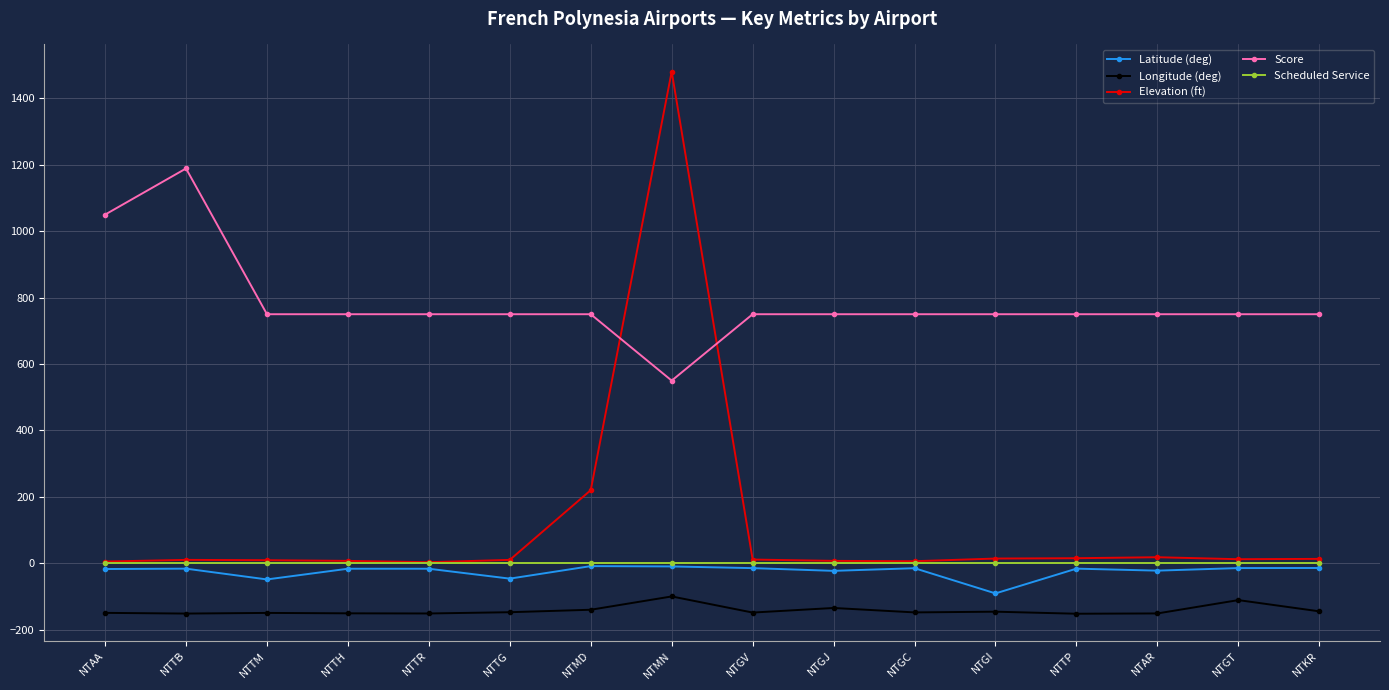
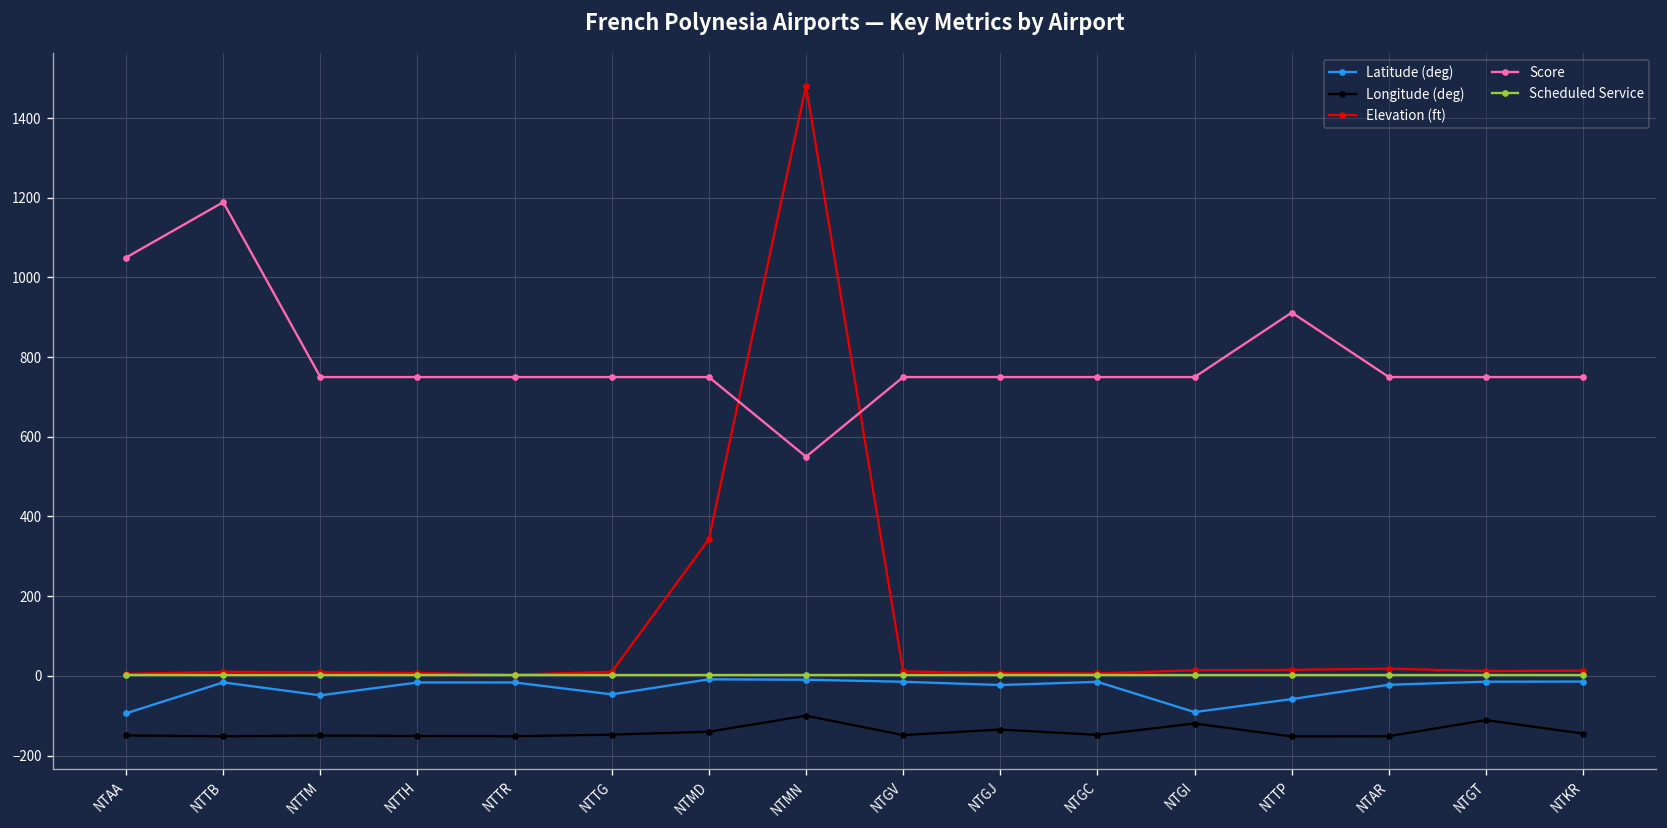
Latitude (deg), NTAA: -20 -> -90
Elevation (ft), NTMD: 220 -> 340
Longitude (deg), NTGI: -150 -> -120
Latitude (deg), NTTP: -20 -> -60
Score, NTTP: 750 -> 910
